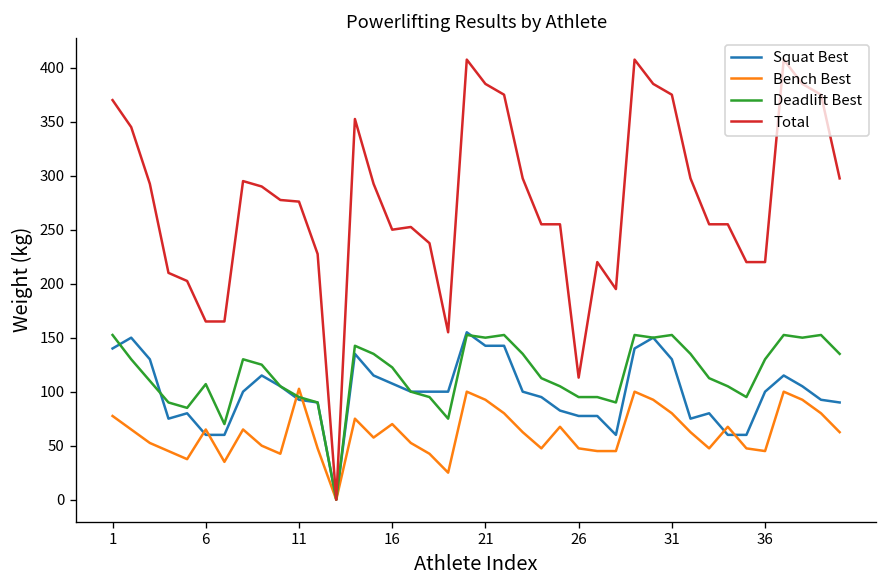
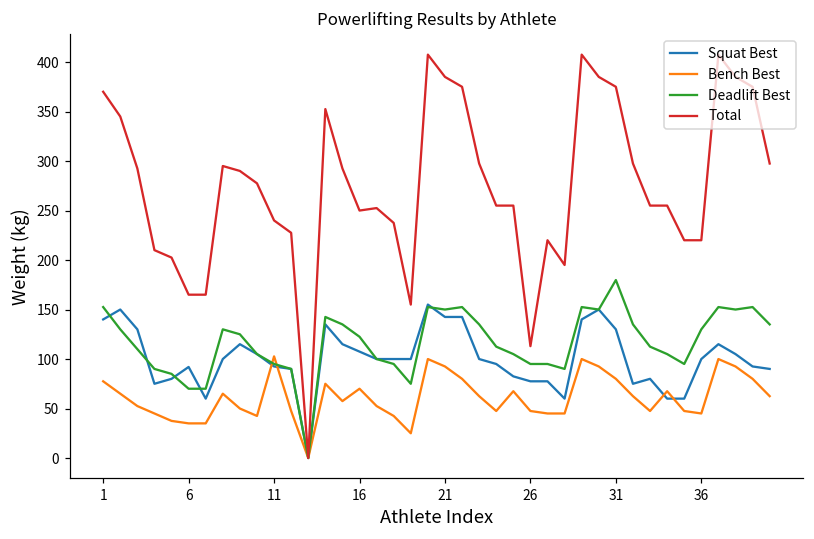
Squat Best, 6: 60 -> 90
Bench Best, 6: 70 -> 40
Deadlift Best, 6: 110 -> 70
Total, 11: 280 -> 240
Deadlift Best, 31: 150 -> 180
